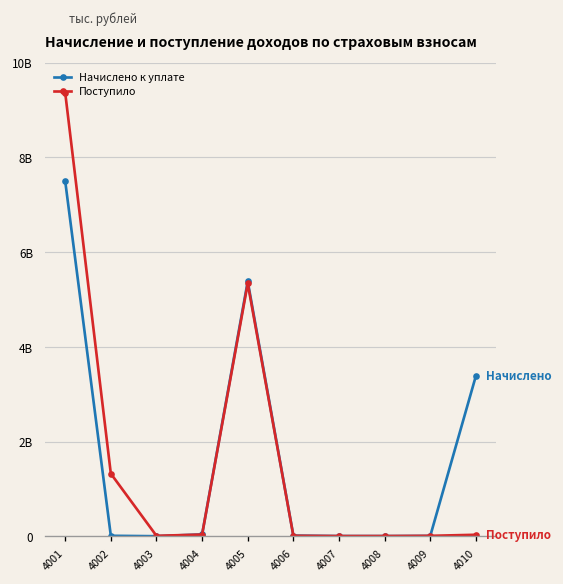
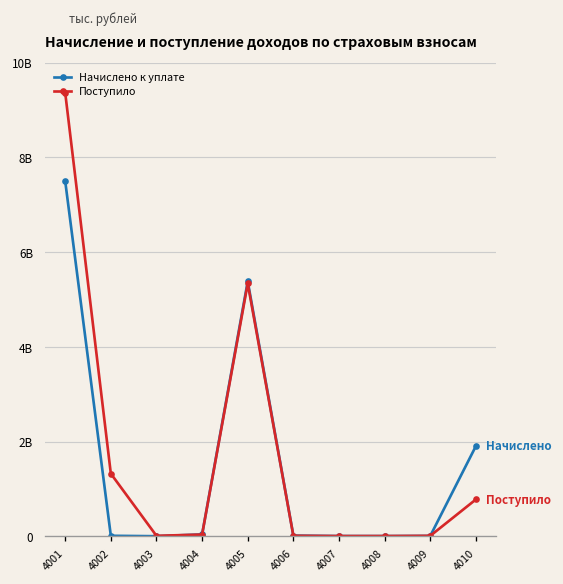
Начислено к уплате, 4010: 3400000000 -> 1900000000
Поступило, 4010: 0 -> 800000000
